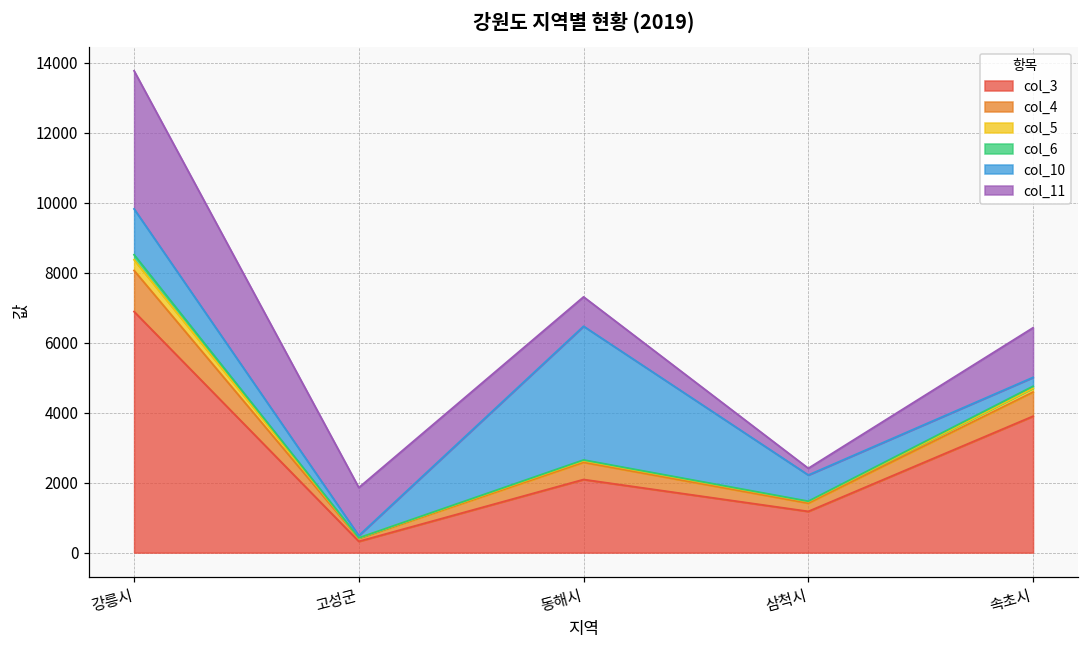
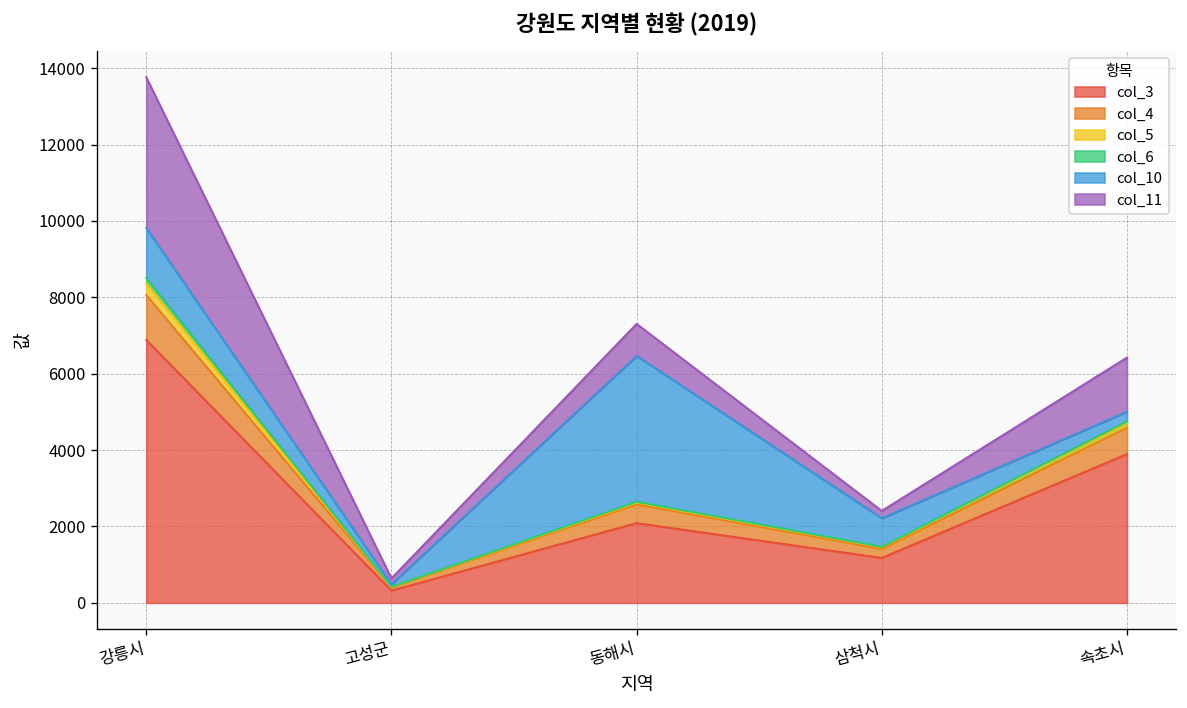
col_11, 고성군: 1400 -> 200
